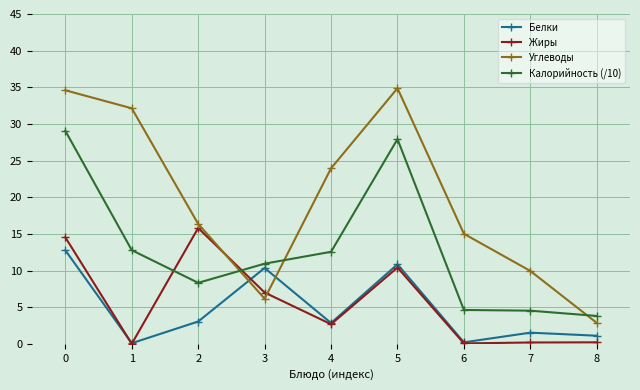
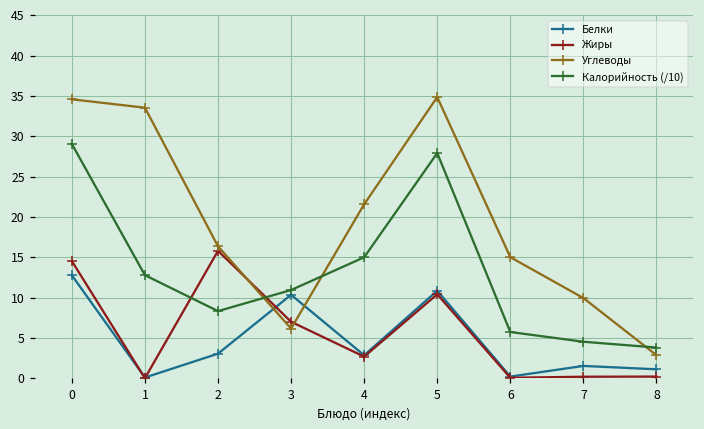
Углеводы, 1: 32 -> 34
Углеводы, 4: 24 -> 22
Калорийность (/10), 4: 13 -> 15
Калорийность (/10), 6: 5 -> 6
